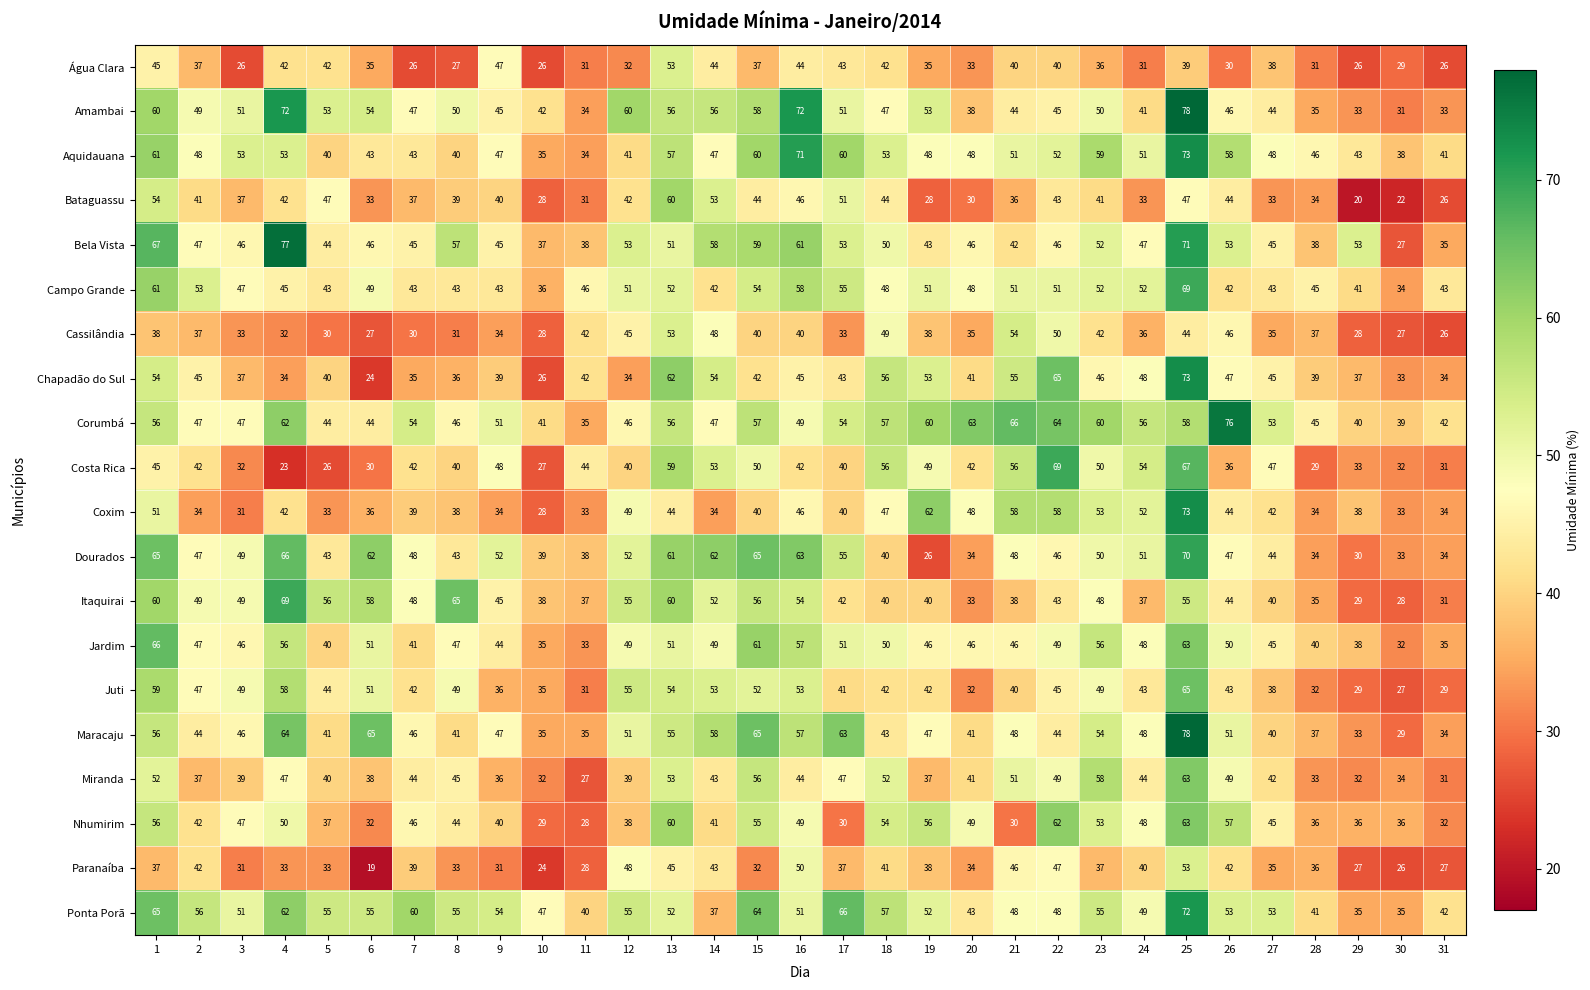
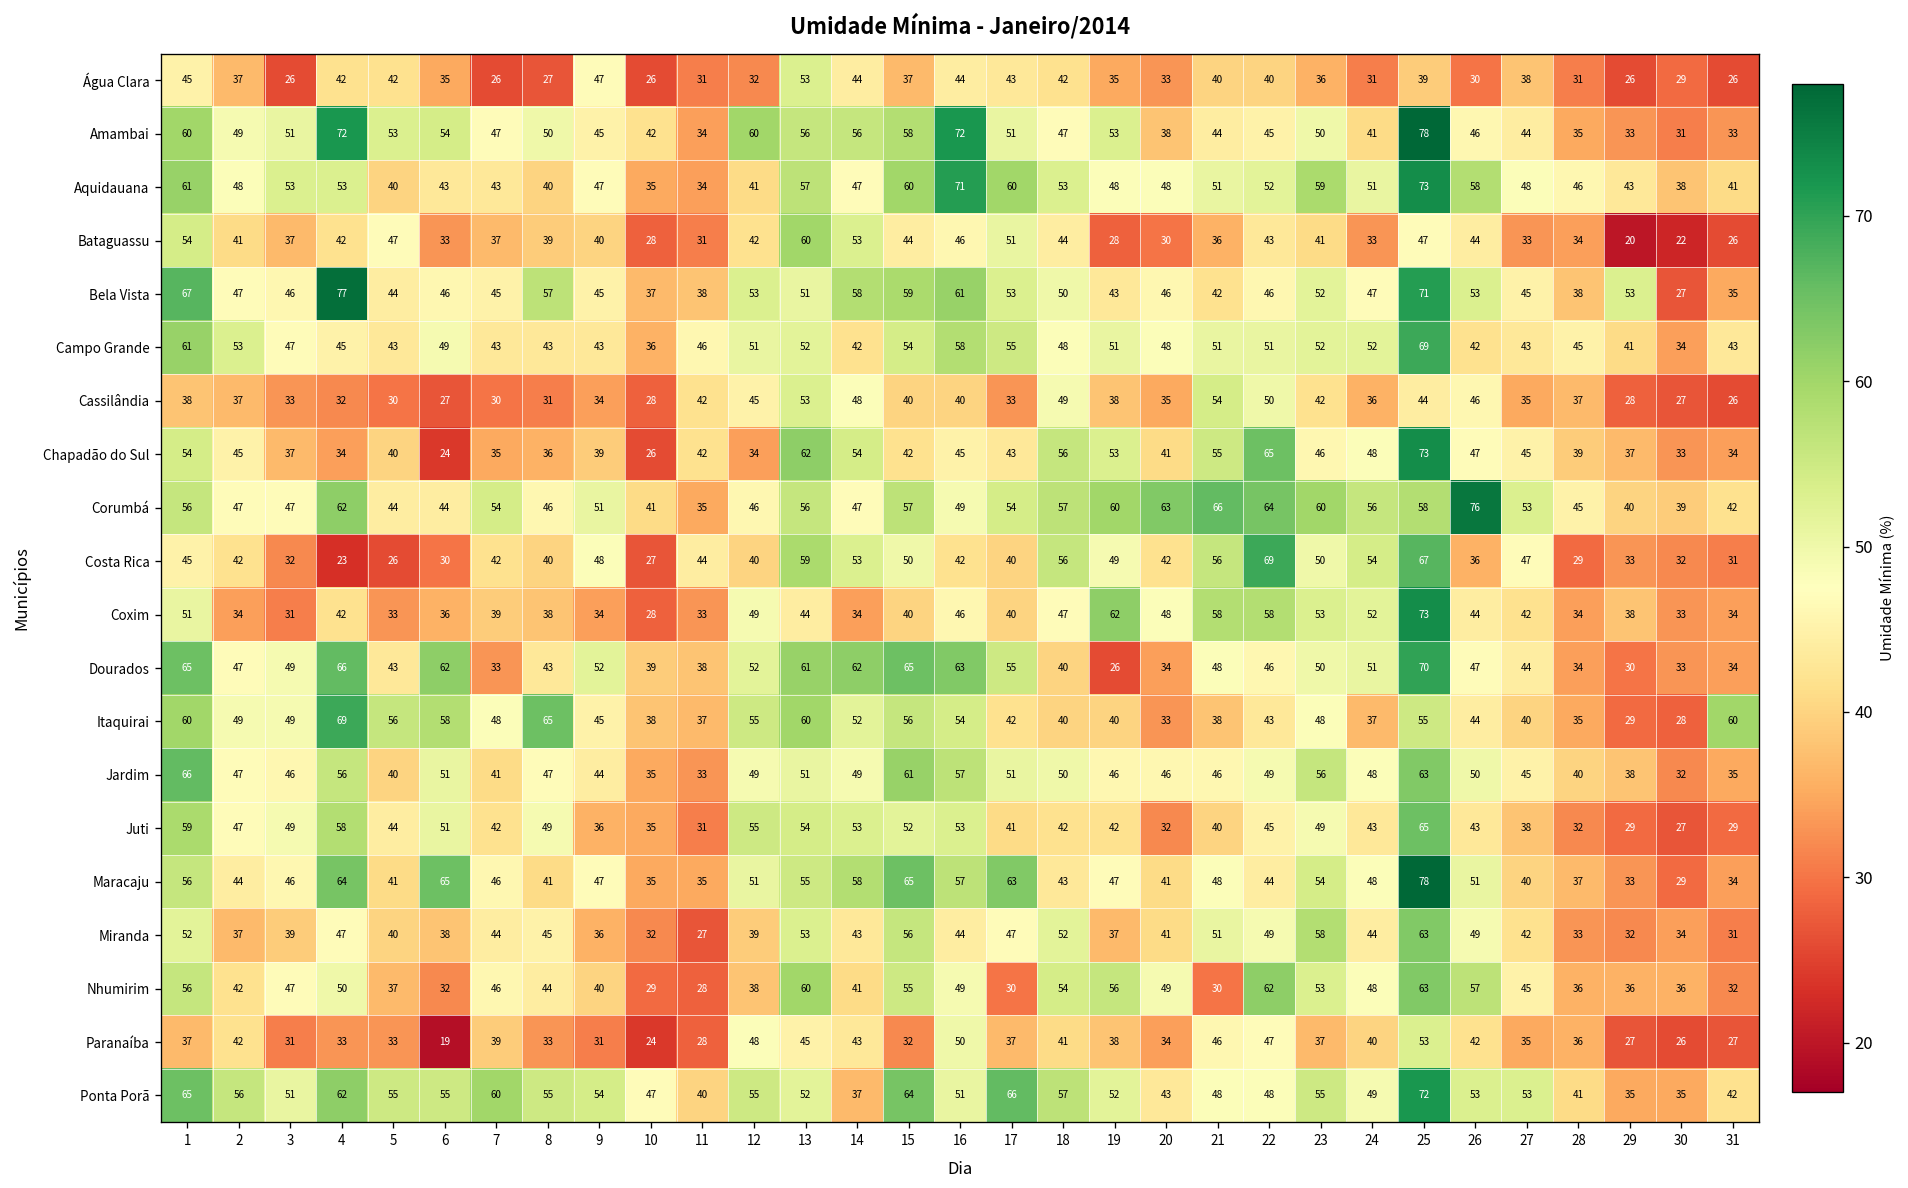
Dourados, 7: 48 -> 33
Itaquirai, 31: 31 -> 60
